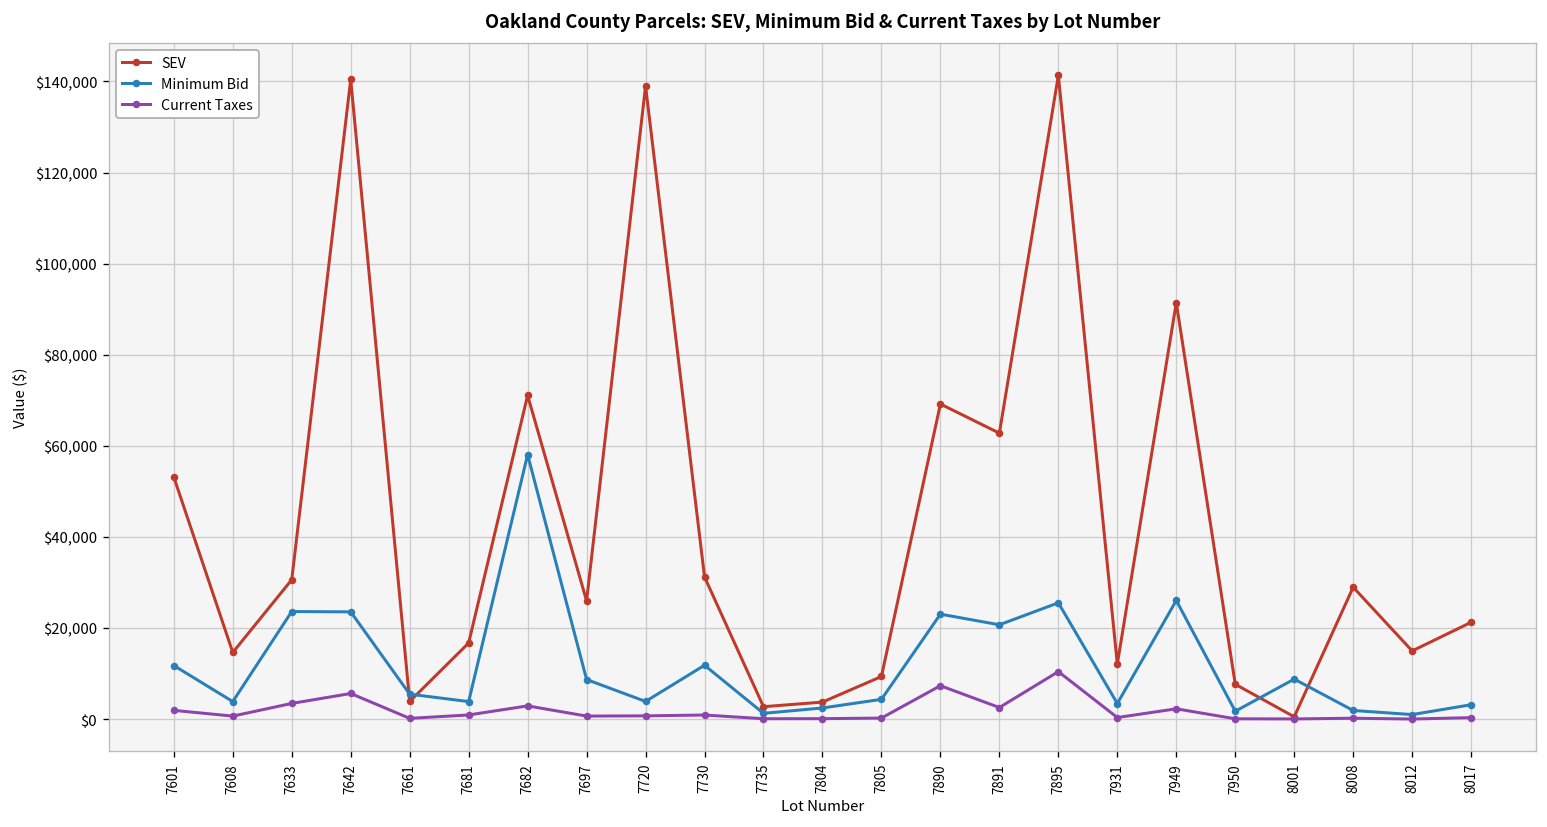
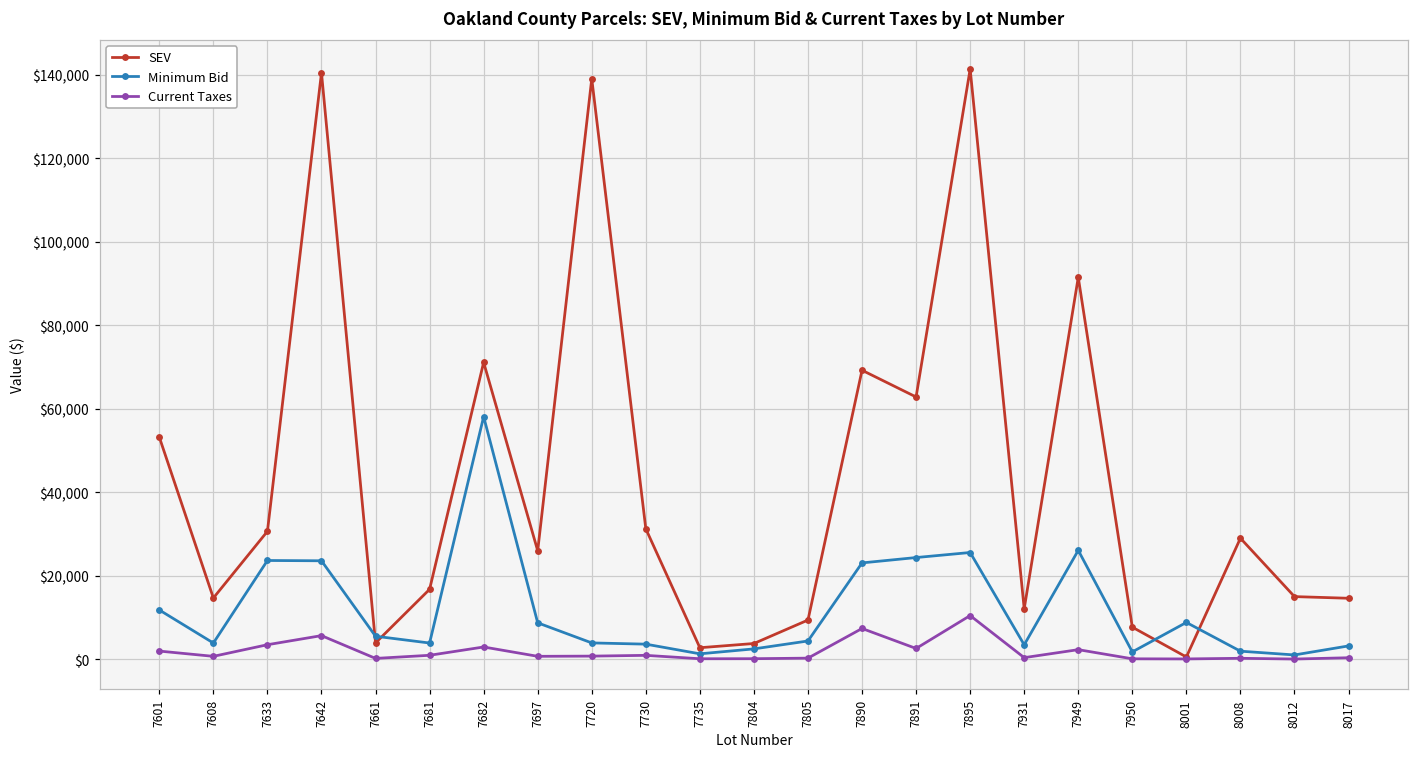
Minimum Bid, 7730: $12,000 -> $4,000
Minimum Bid, 7891: $21,000 -> $24,000
SEV, 8017: $21,000 -> $15,000
